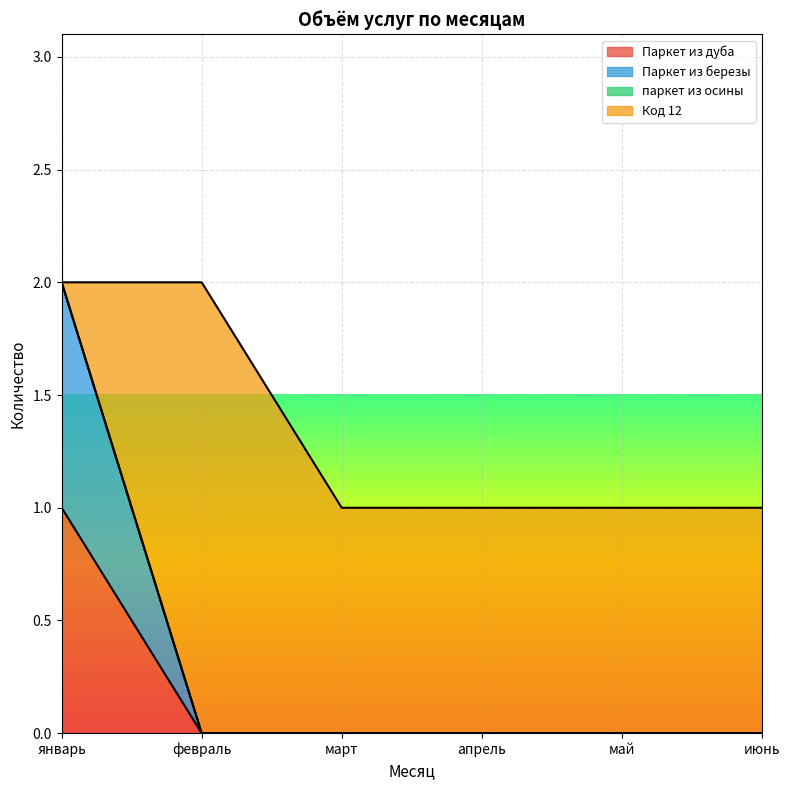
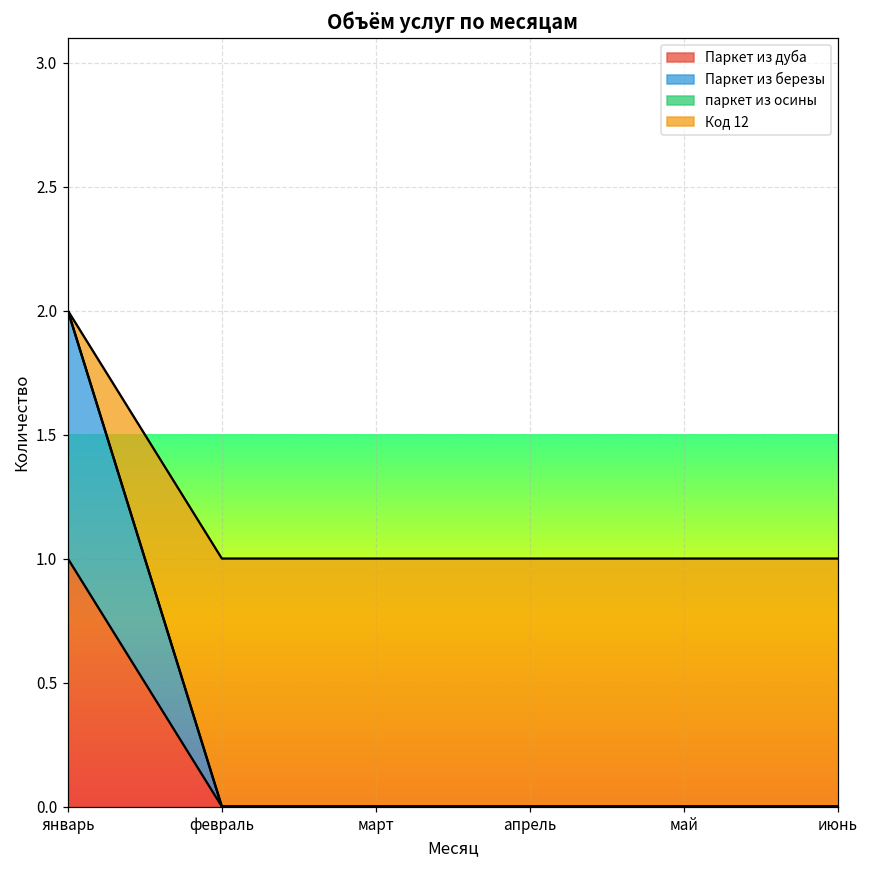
Код 12, февраль: 2 -> 1
